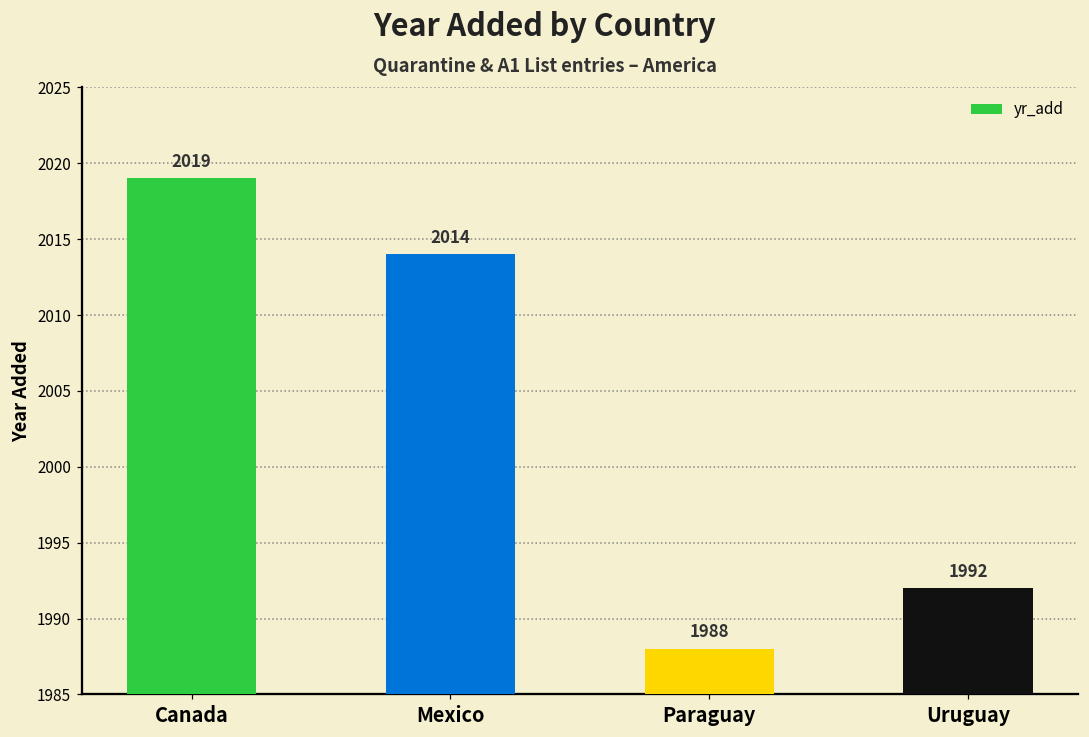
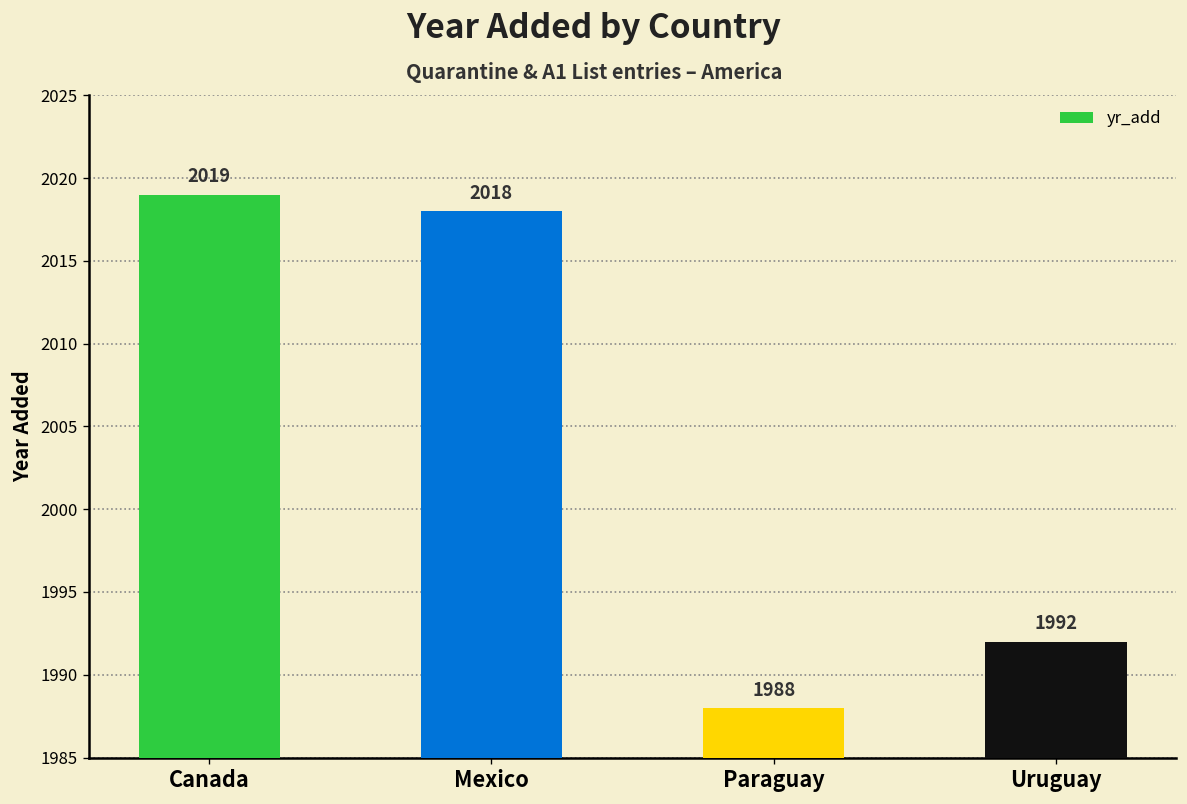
Mexico: 2014 -> 2018
